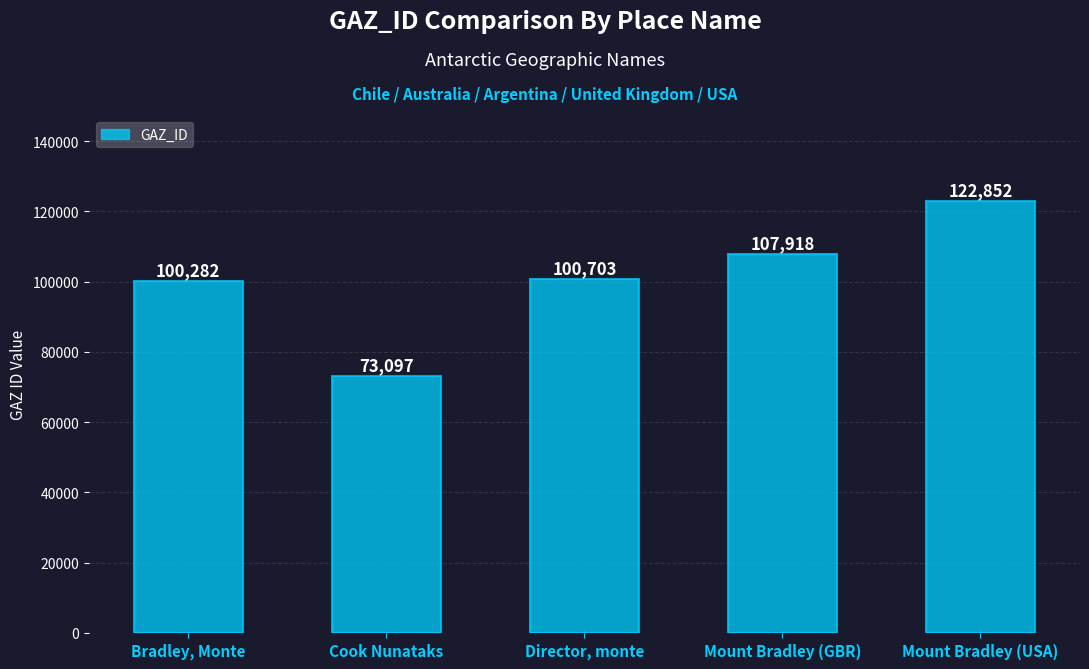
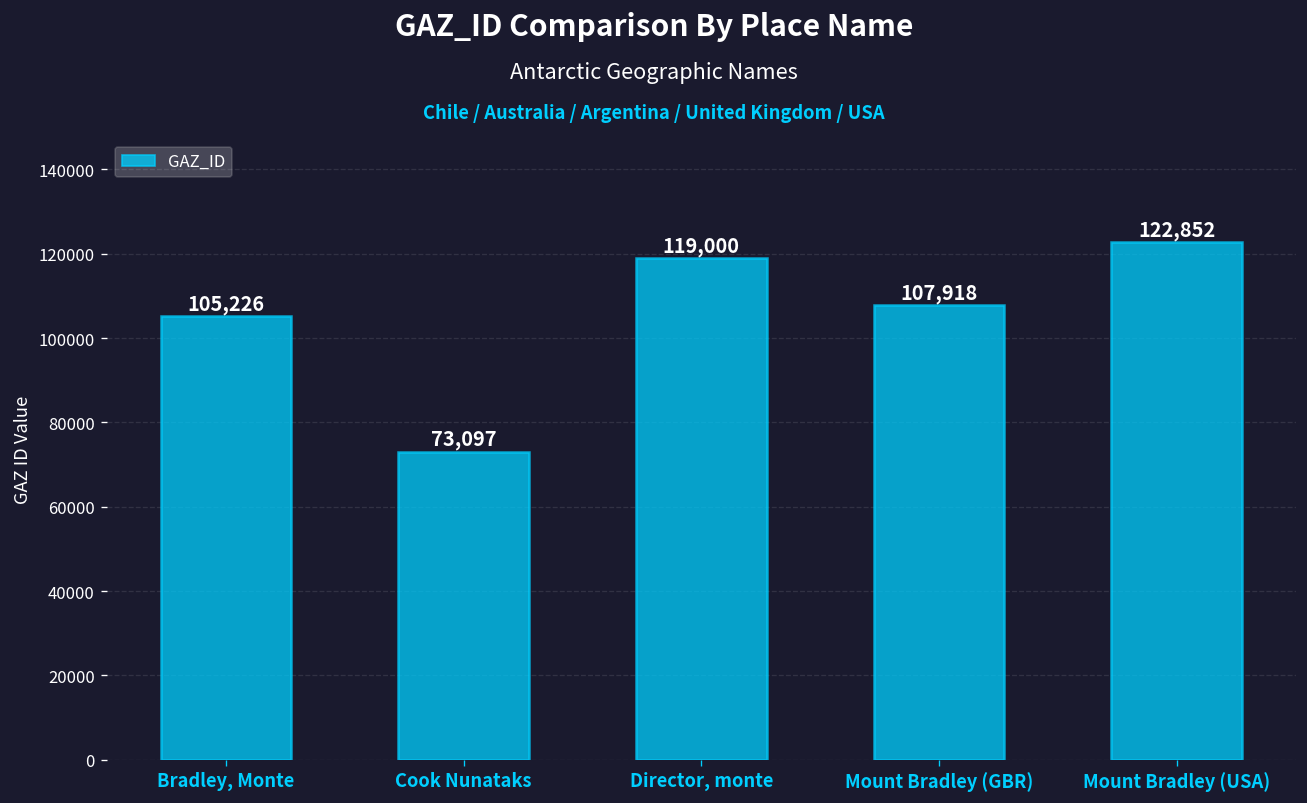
Bradley, Monte: 100,282 -> 105,226
Director, monte: 100,703 -> 119,000
